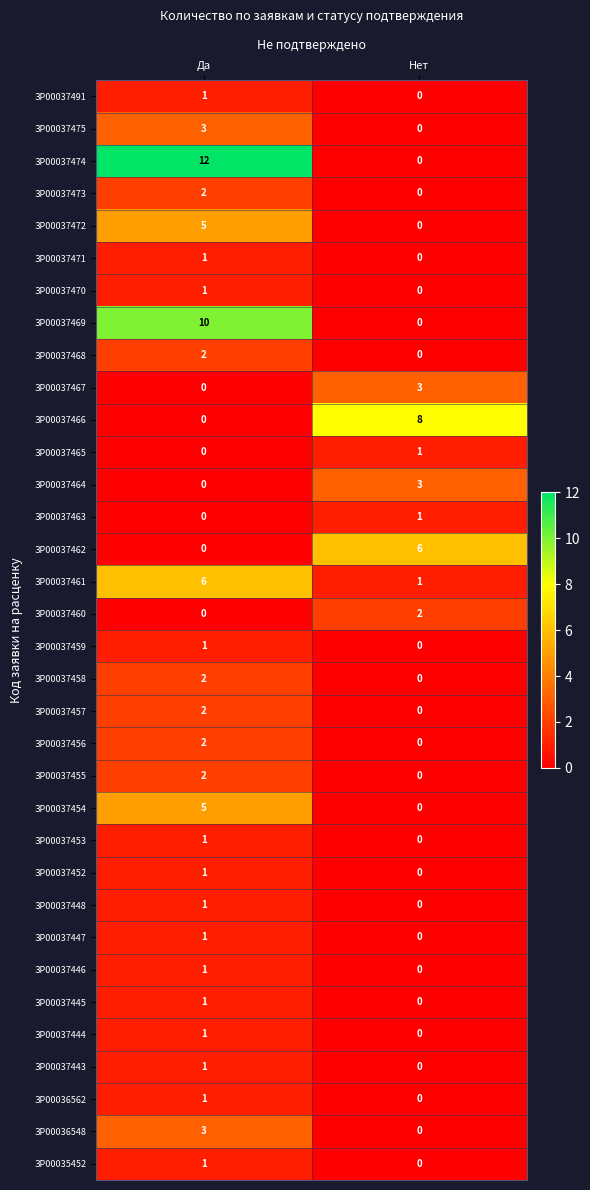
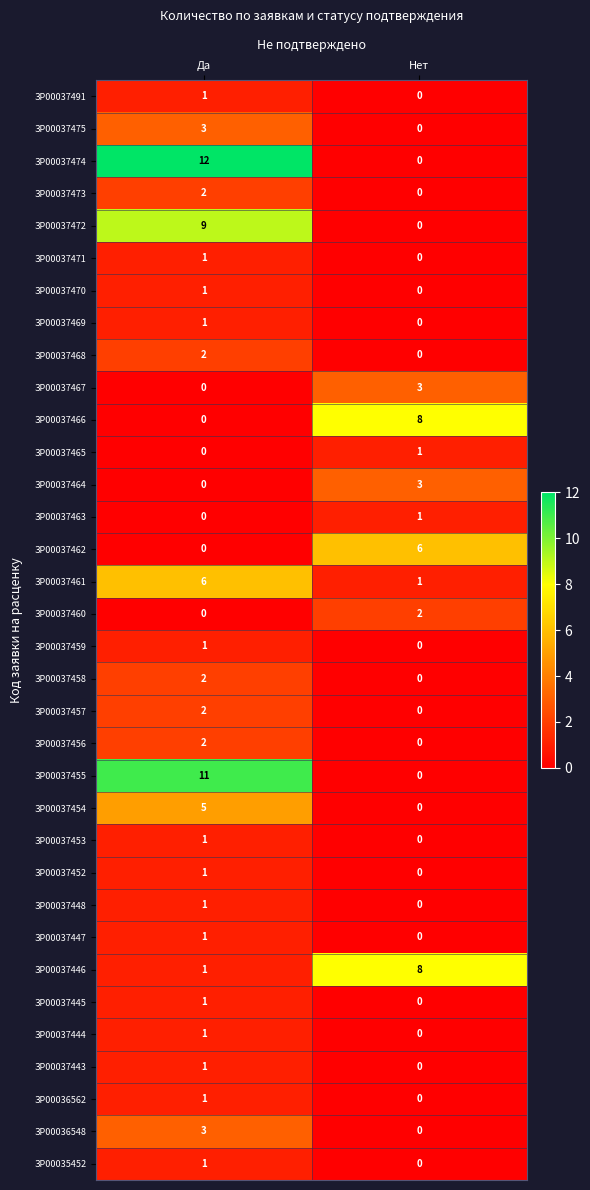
ЗР00037472, Да: 5 -> 9
ЗР00037469, Да: 10 -> 1
ЗР00037455, Да: 2 -> 11
ЗР00037446, Нет: 0 -> 8
